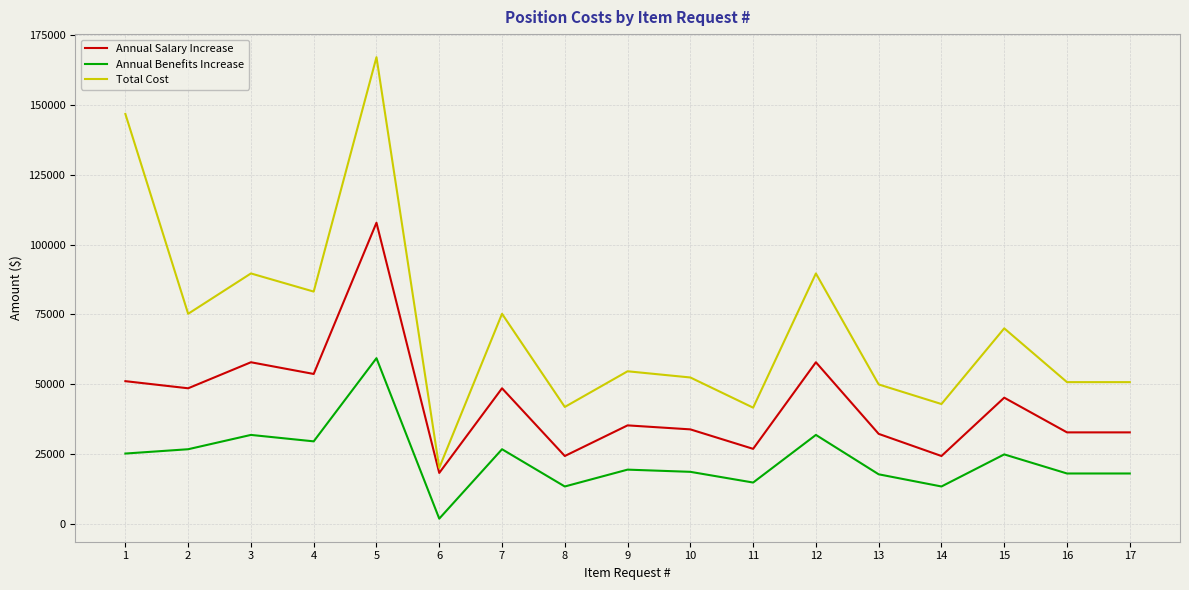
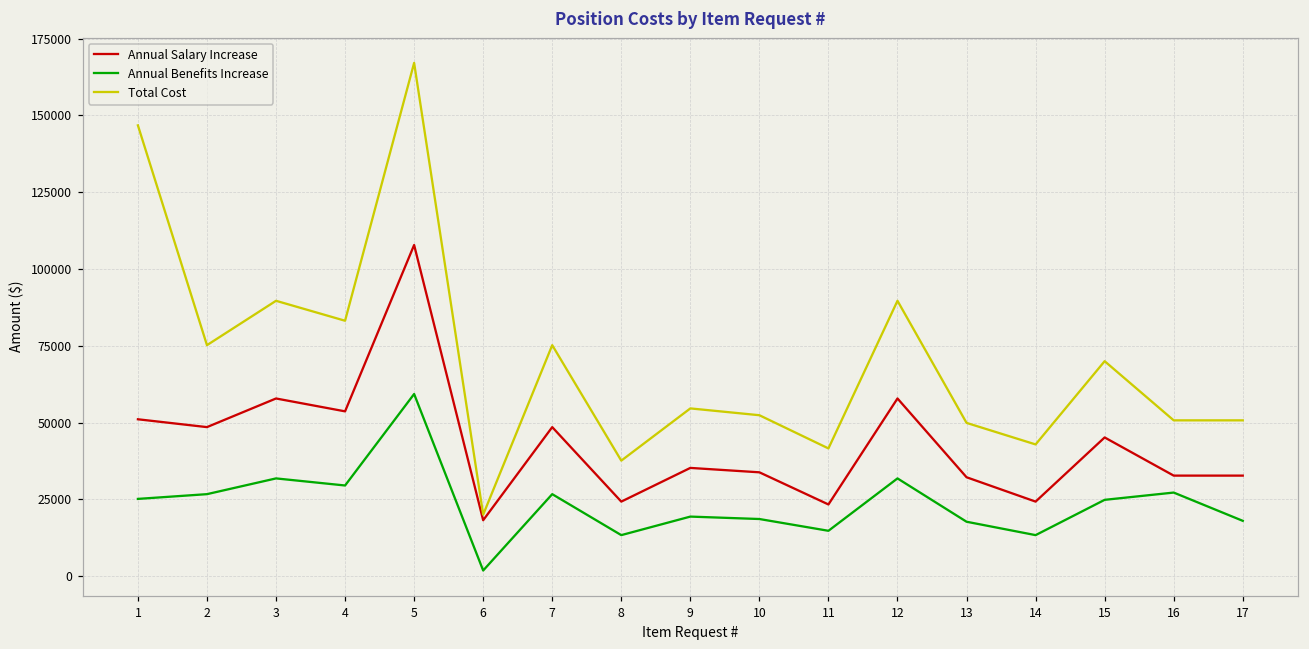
Total Cost, 8: 42000 -> 38000
Annual Salary Increase, 11: 27000 -> 23000
Annual Benefits Increase, 16: 18000 -> 27000
